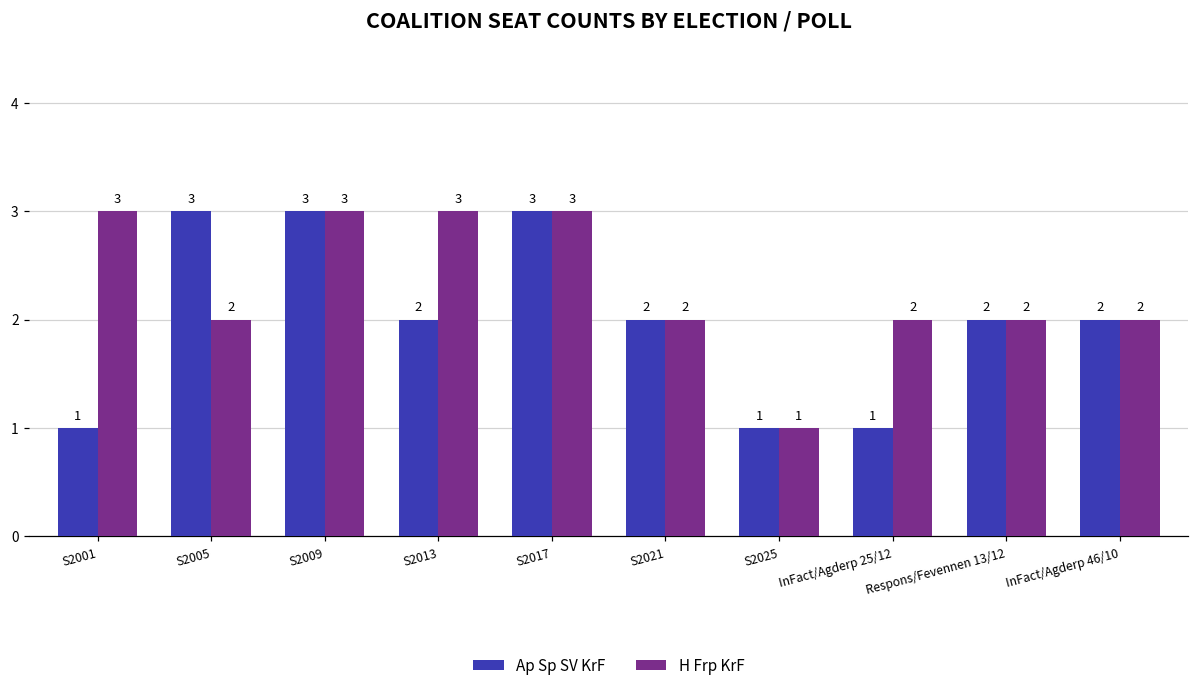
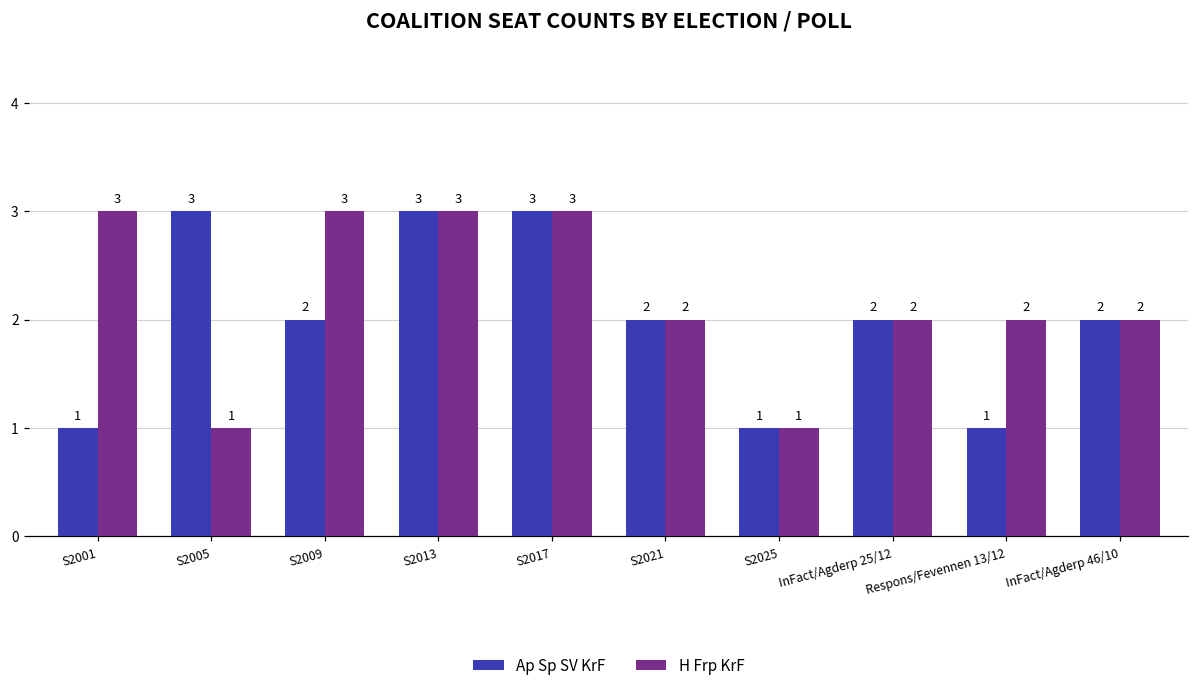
H Frp KrF, S2005: 2 -> 1
Ap Sp SV KrF, S2009: 3 -> 2
Ap Sp SV KrF, S2013: 2 -> 3
Ap Sp SV KrF, InFact/Agderp 25/12: 1 -> 2
Ap Sp SV KrF, Respons/Fevennen 13/12: 2 -> 1
